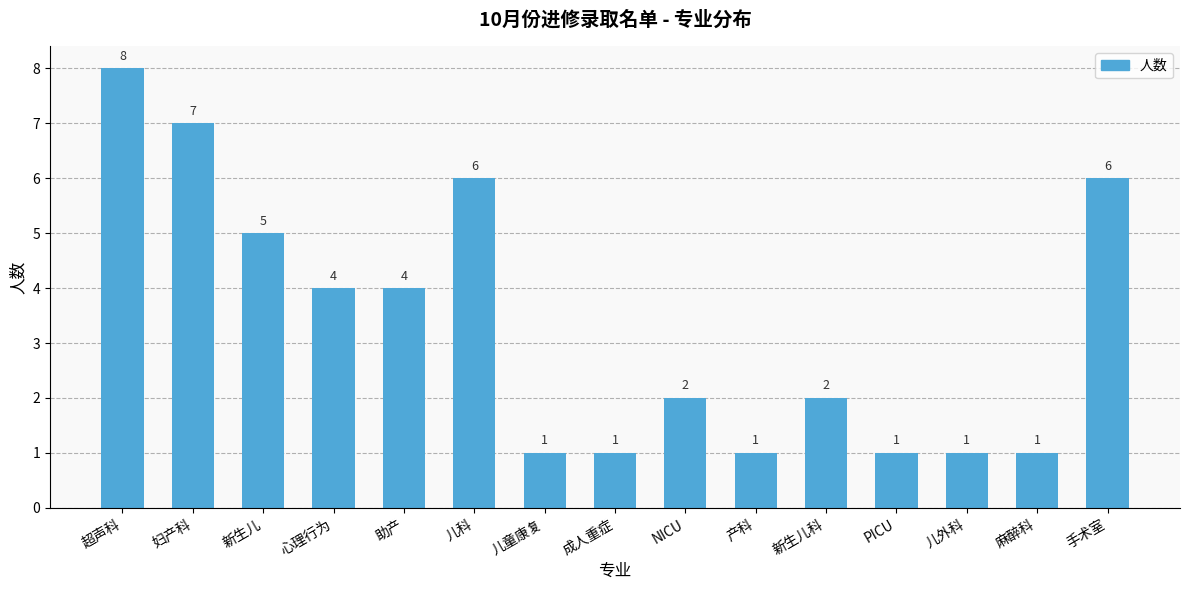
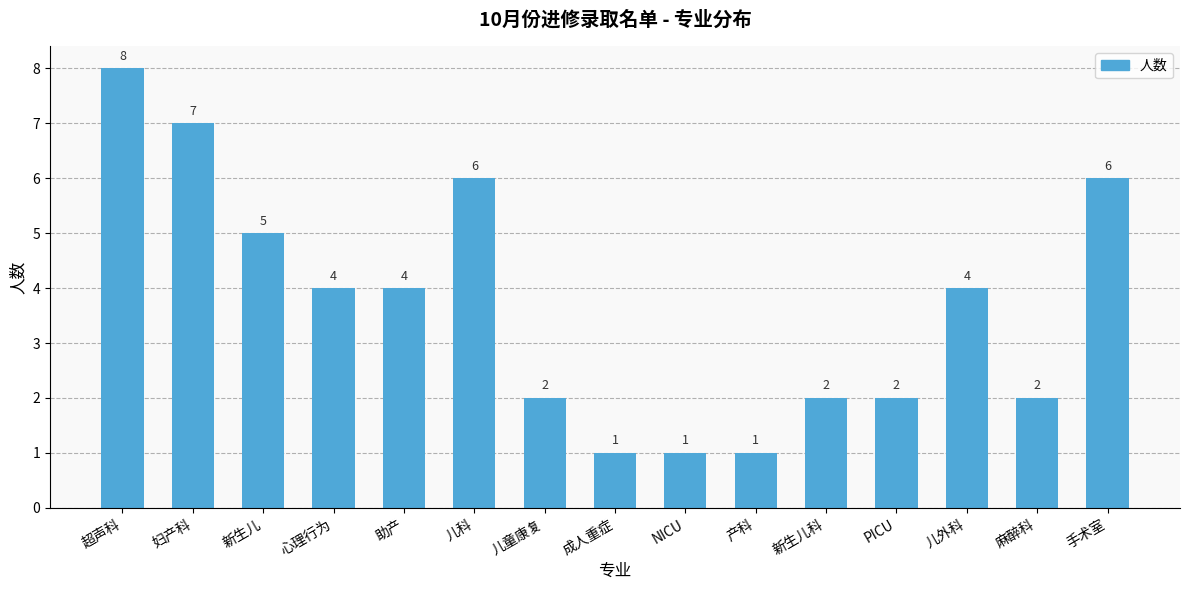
儿童康复: 1 -> 2
NICU: 2 -> 1
PICU: 1 -> 2
儿外科: 1 -> 4
麻醉科: 1 -> 2
